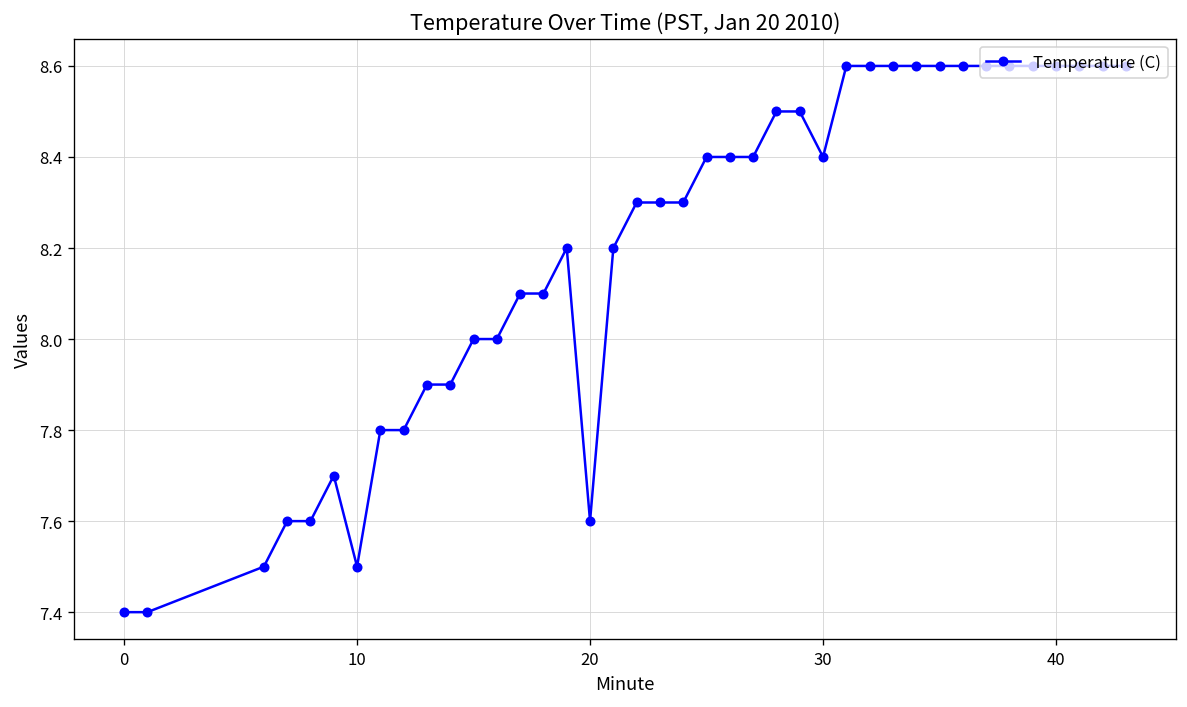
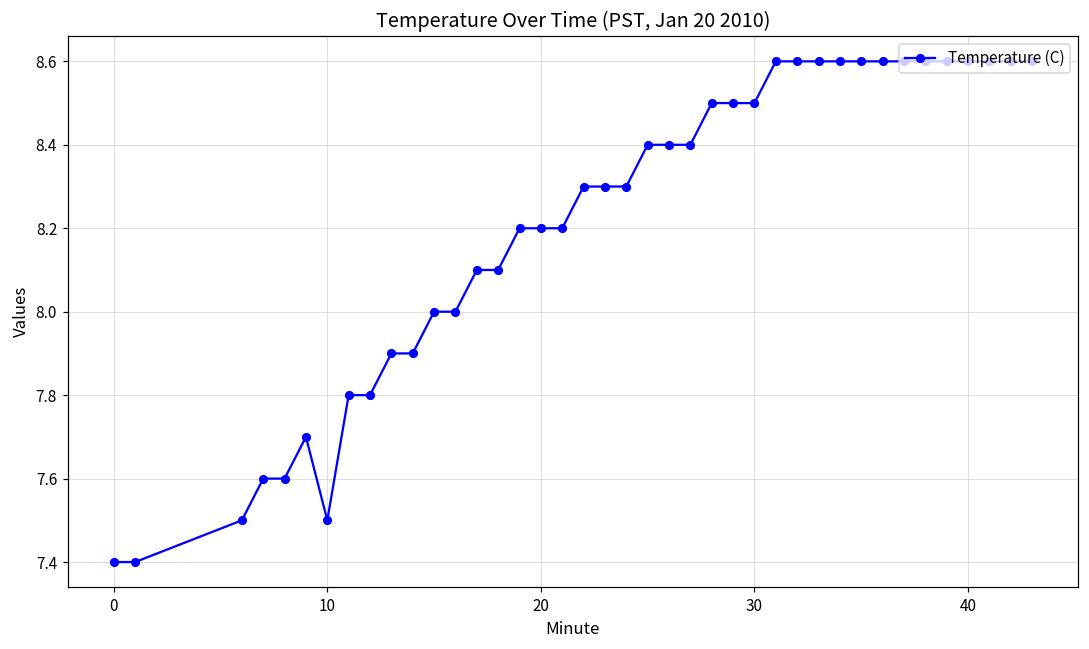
20: 7.6 -> 8.2
30: 8.4 -> 8.5
